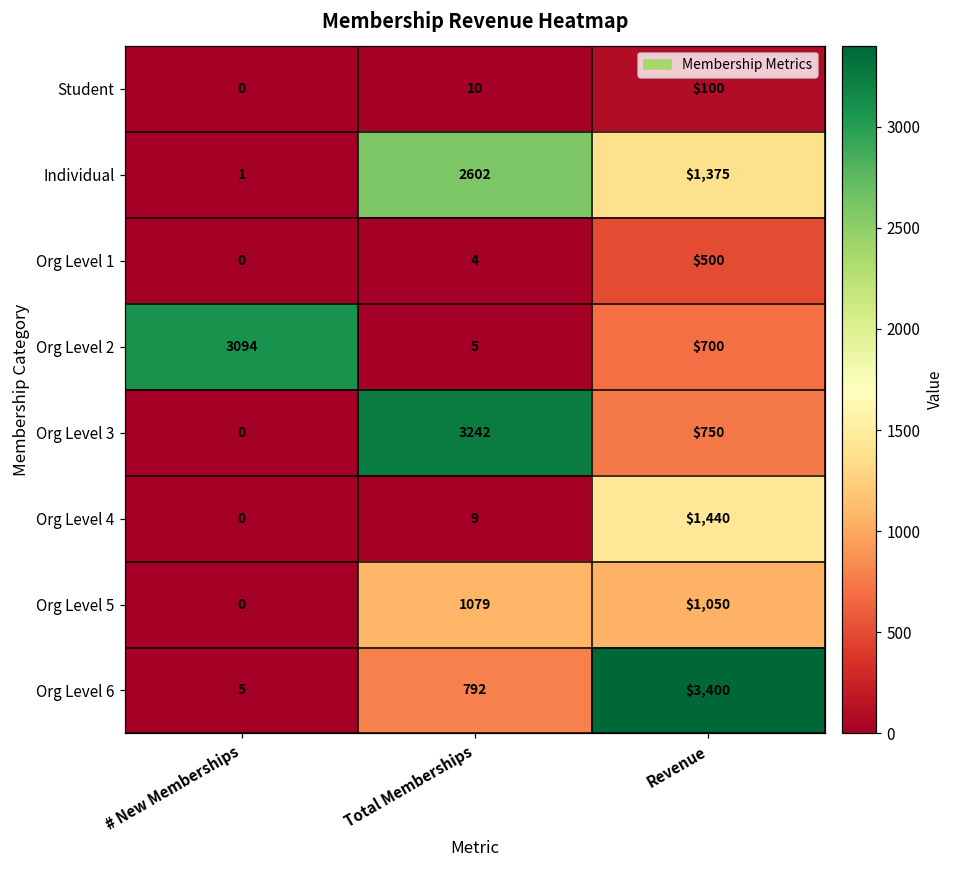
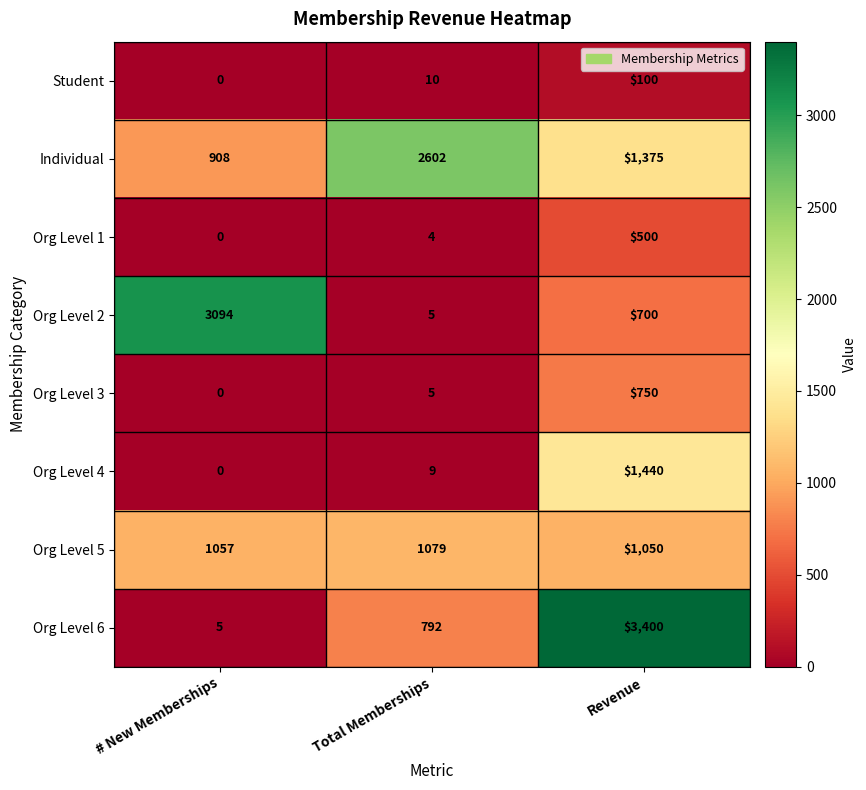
Individual, # New Memberships: 1 -> 908
Org Level 3, Total Memberships: 3242 -> 5
Org Level 5, # New Memberships: 0 -> 1057
